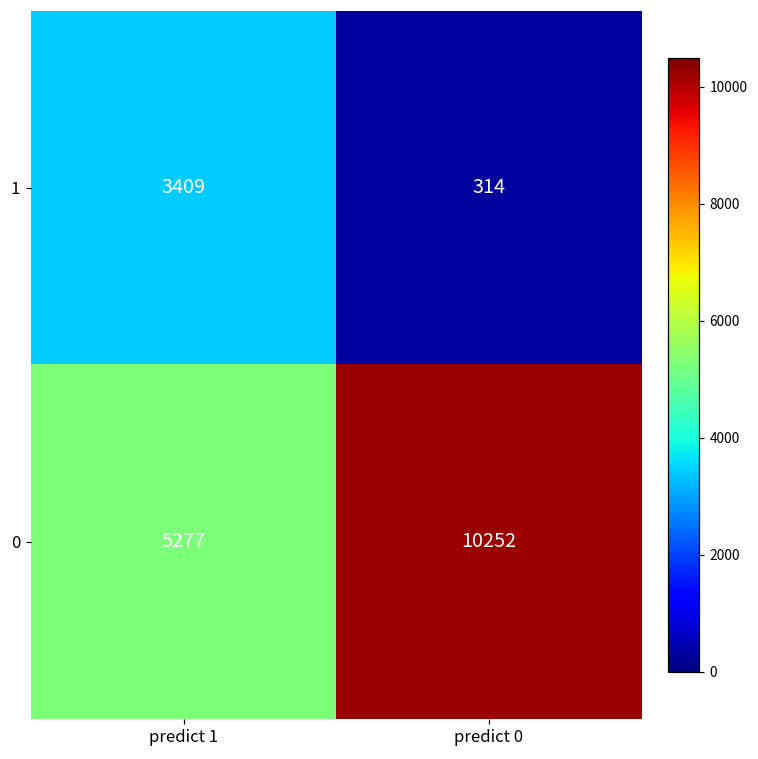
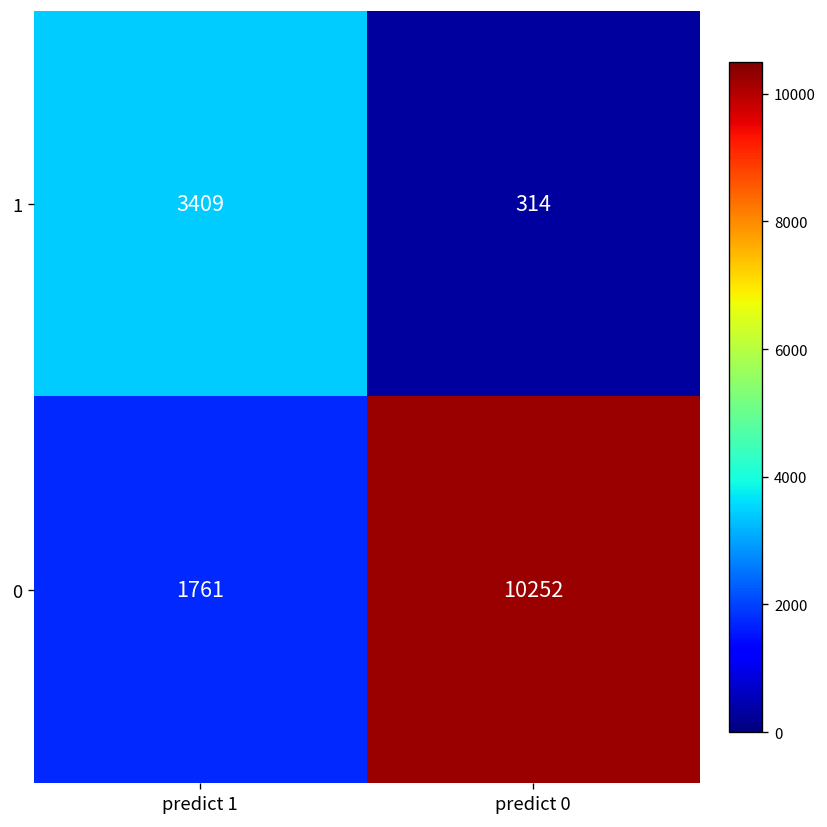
0, predict 1: 5277 -> 1761
